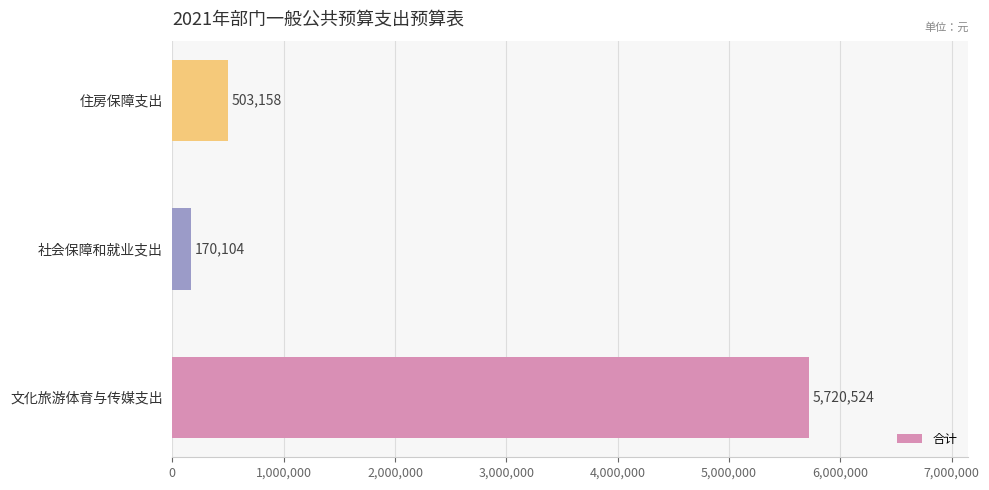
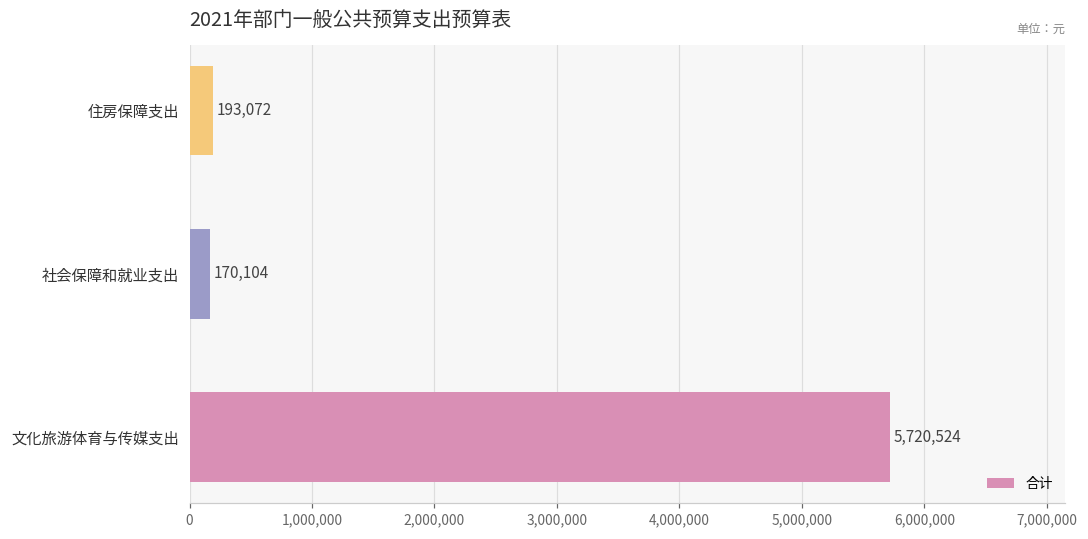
住房保障支出: 503,158 -> 193,072
